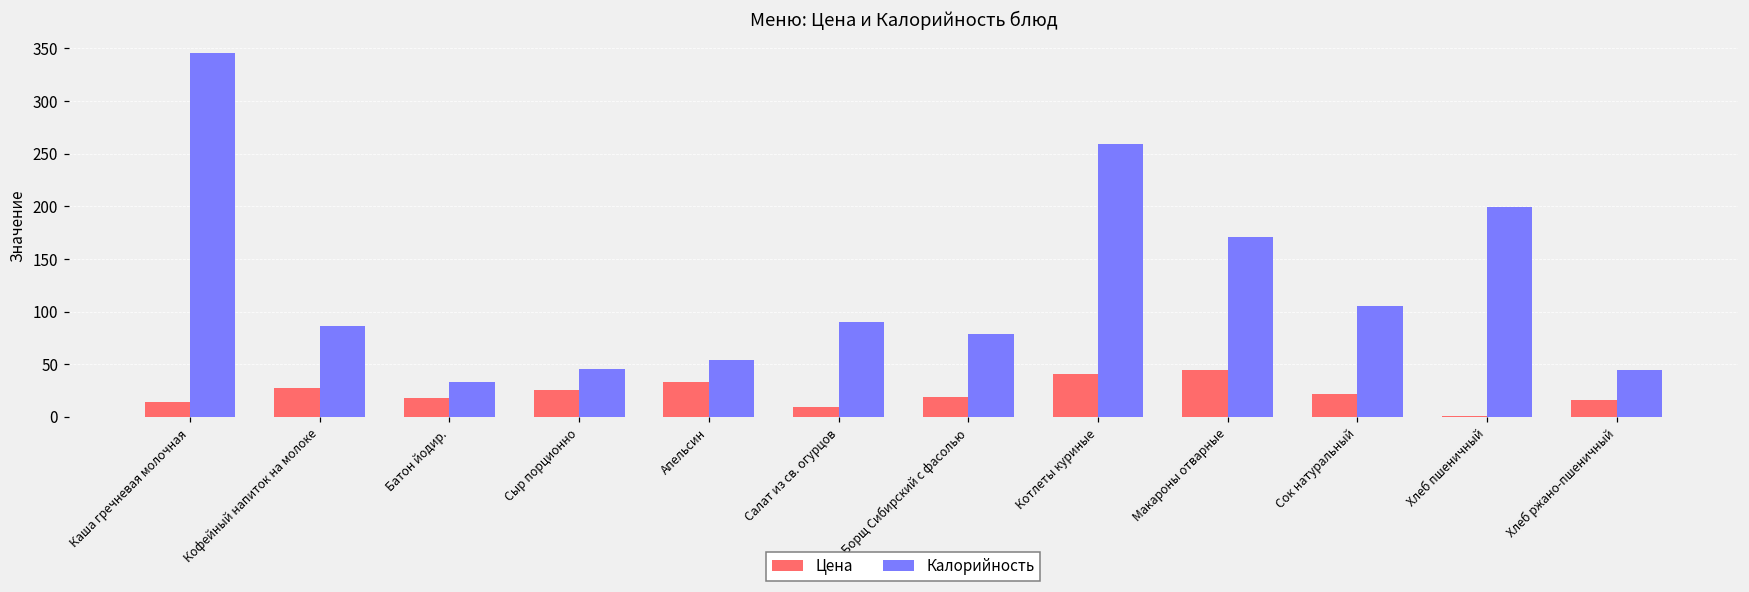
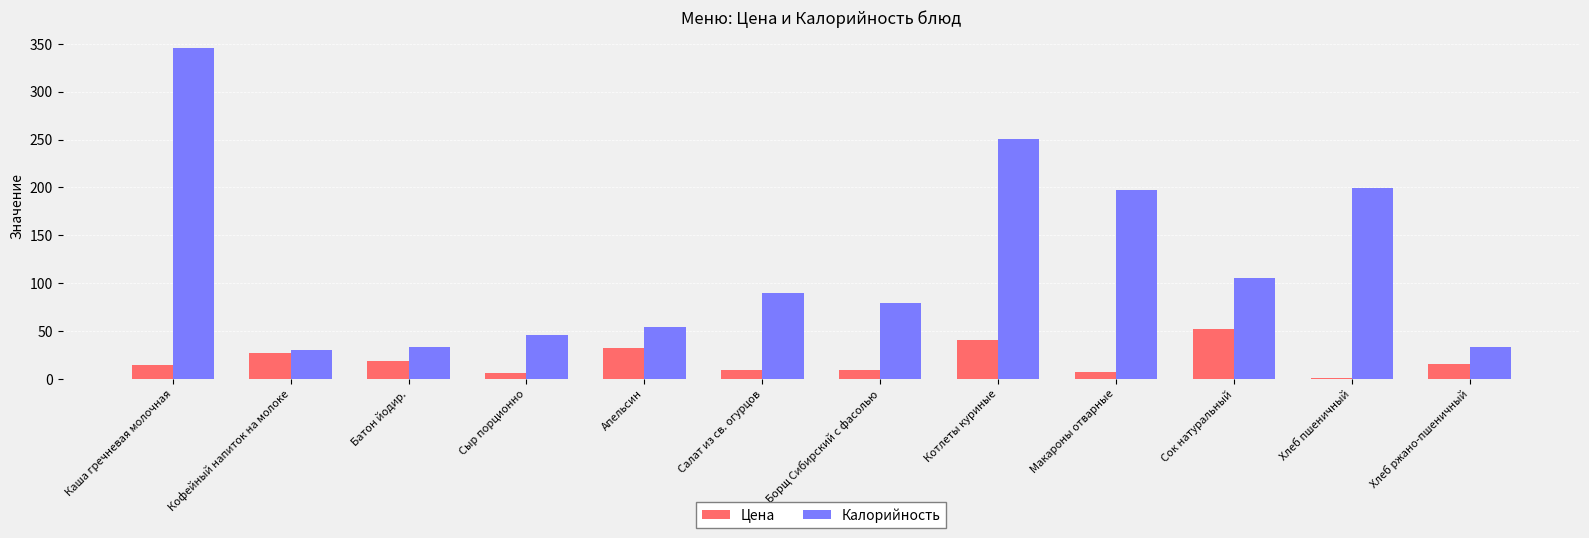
Калорийность, Кофейный напиток на молоке: 90 -> 30
Цена, Сыр порционно: 30 -> 10
Цена, Борщ Сибирский с фасолью: 20 -> 10
Калорийность, Котлеты куриные: 260 -> 250
Цена, Макароны отварные: 40 -> 10
Калорийность, Макароны отварные: 170 -> 200
Цена, Сок натуральный: 20 -> 50
Калорийность, Хлеб ржано-пшеничный: 40 -> 30
